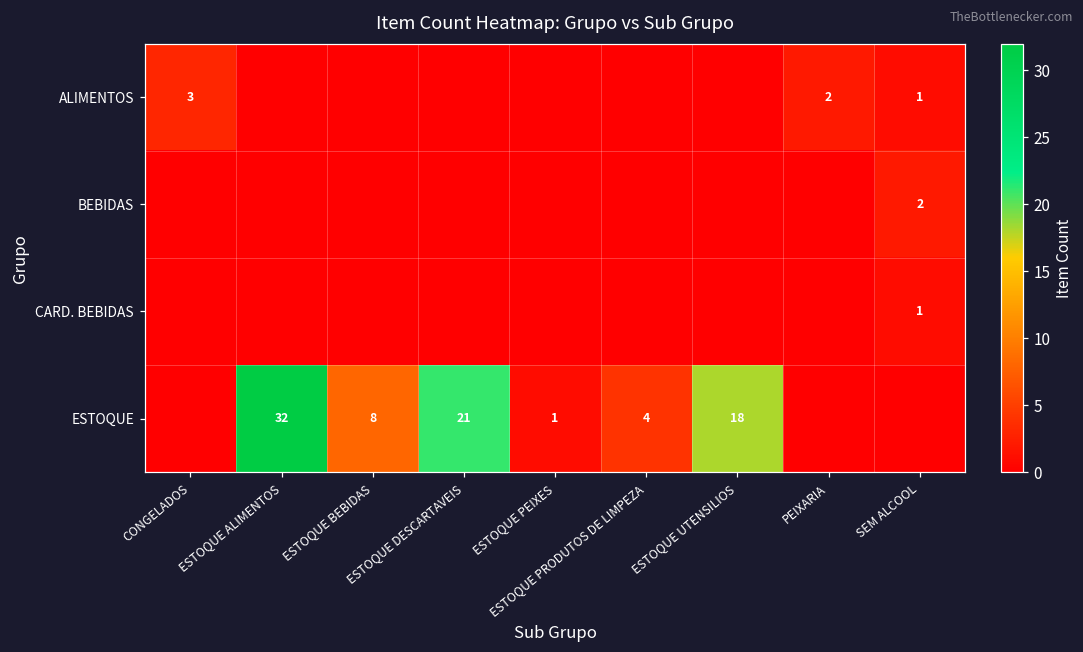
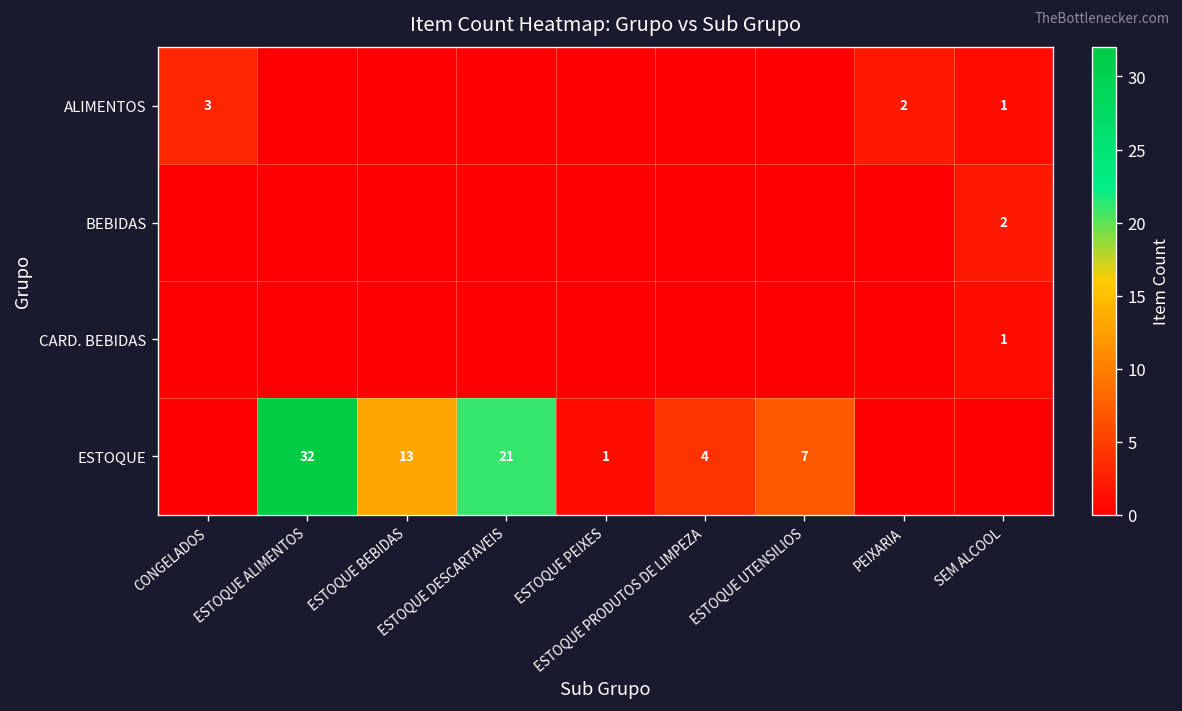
ESTOQUE, ESTOQUE BEBIDAS: 8 -> 13
ESTOQUE, ESTOQUE UTENSILIOS: 18 -> 7
